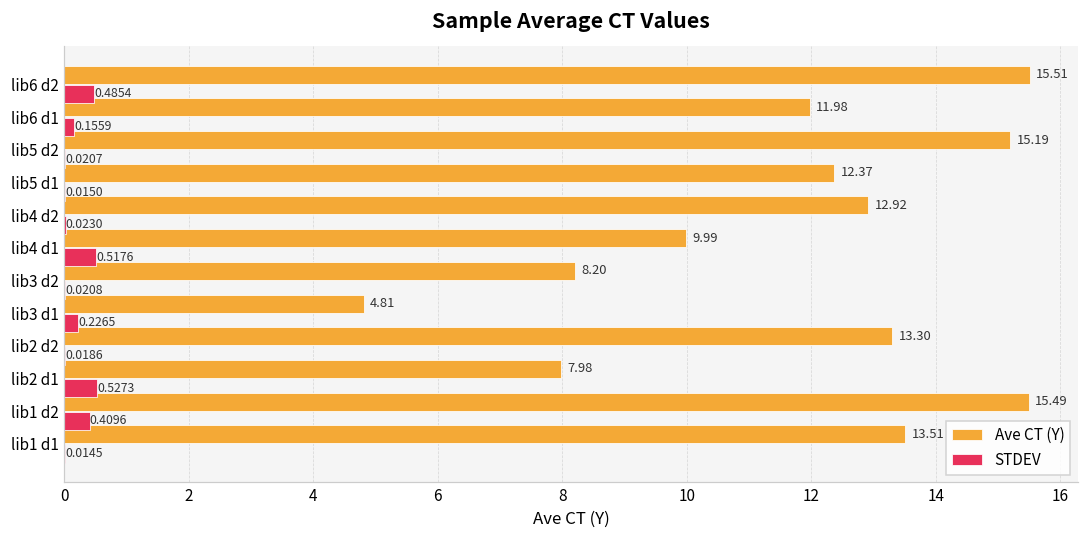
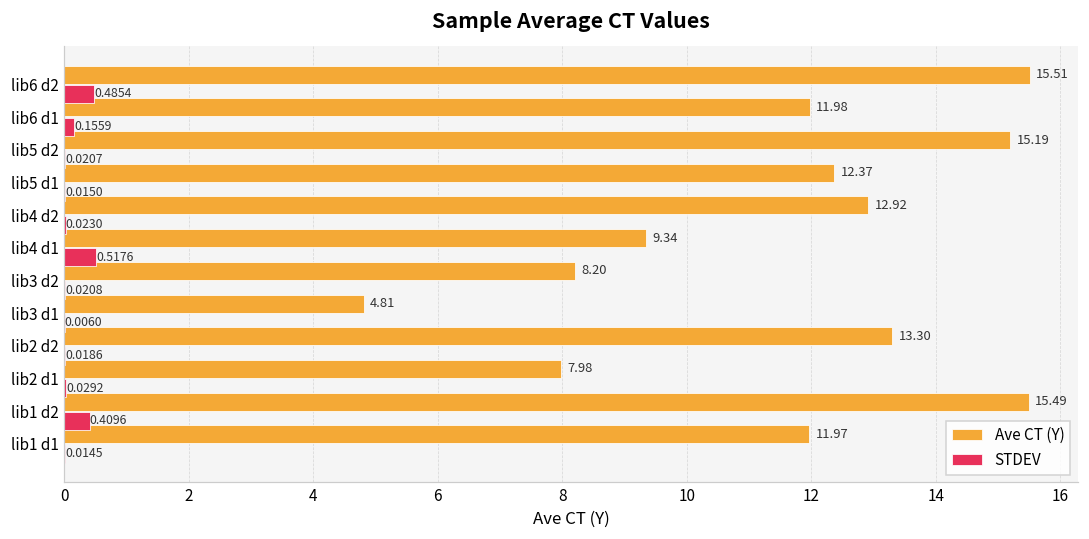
Ave CT (Y), lib4 d1: 9.99 -> 9.34
STDEV, lib3 d1: 0.2265 -> 0.0060
STDEV, lib2 d1: 0.5273 -> 0.0292
Ave CT (Y), lib1 d1: 13.51 -> 11.97
